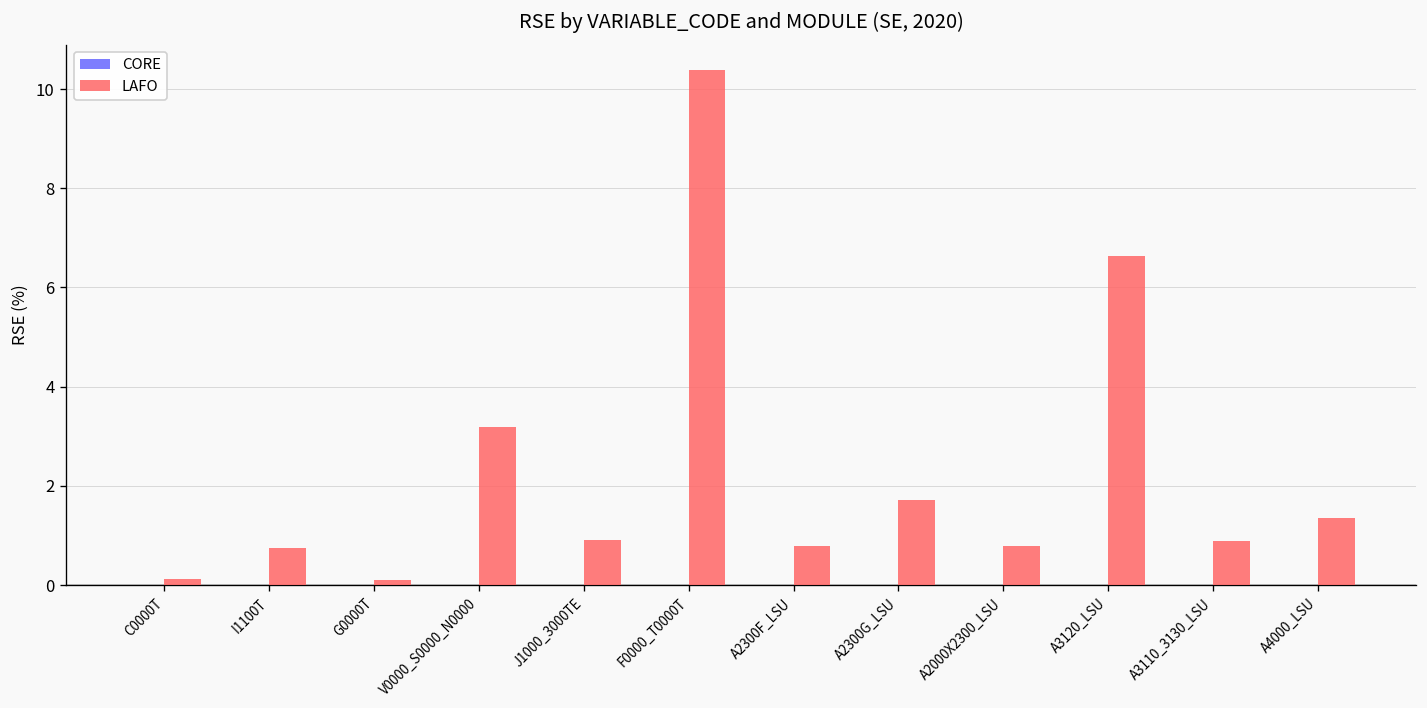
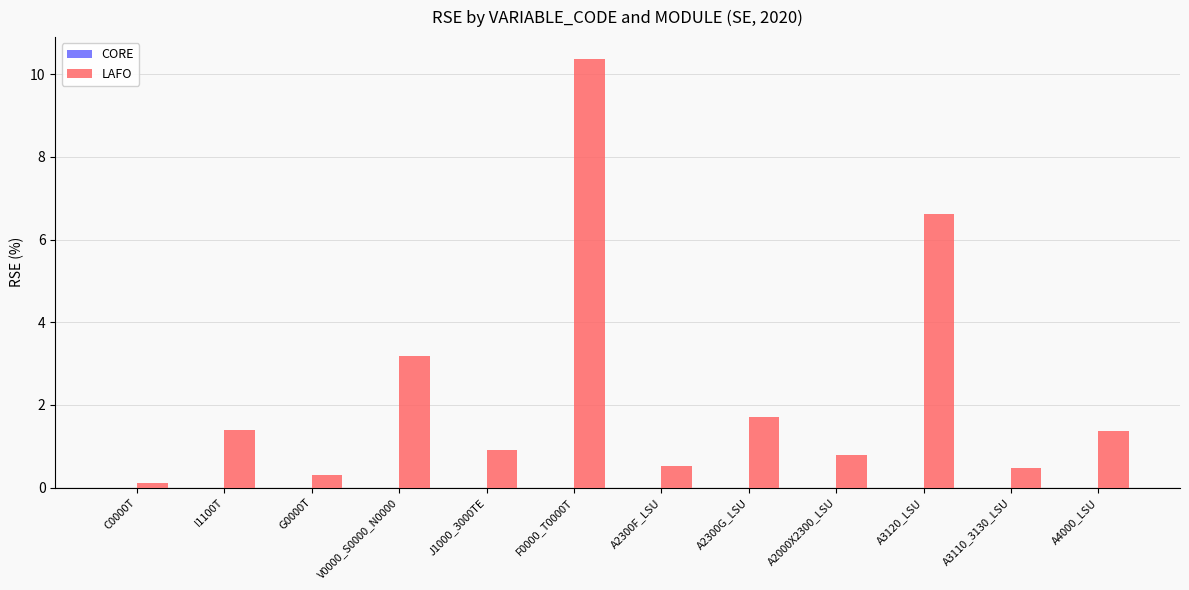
LAFO, I1100T: 0.8 -> 1.4
LAFO, G0000T: 0.1 -> 0.3
LAFO, A2300F_LSU: 0.8 -> 0.5
LAFO, A3110_3130_LSU: 0.9 -> 0.5
